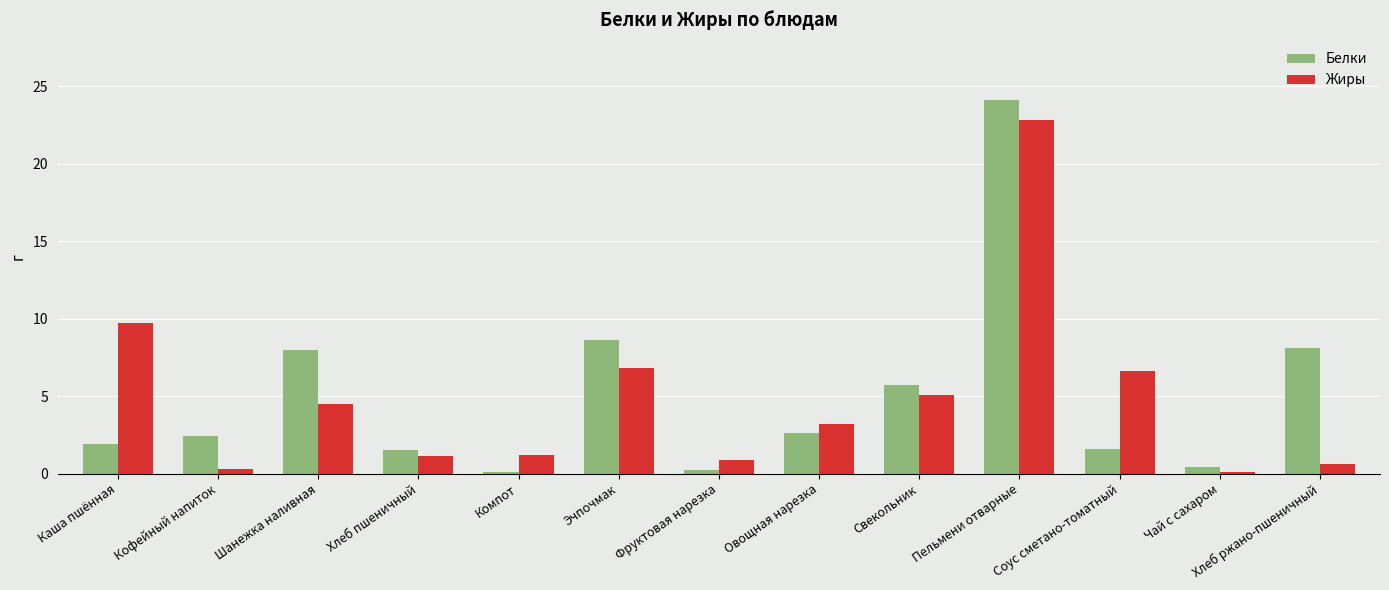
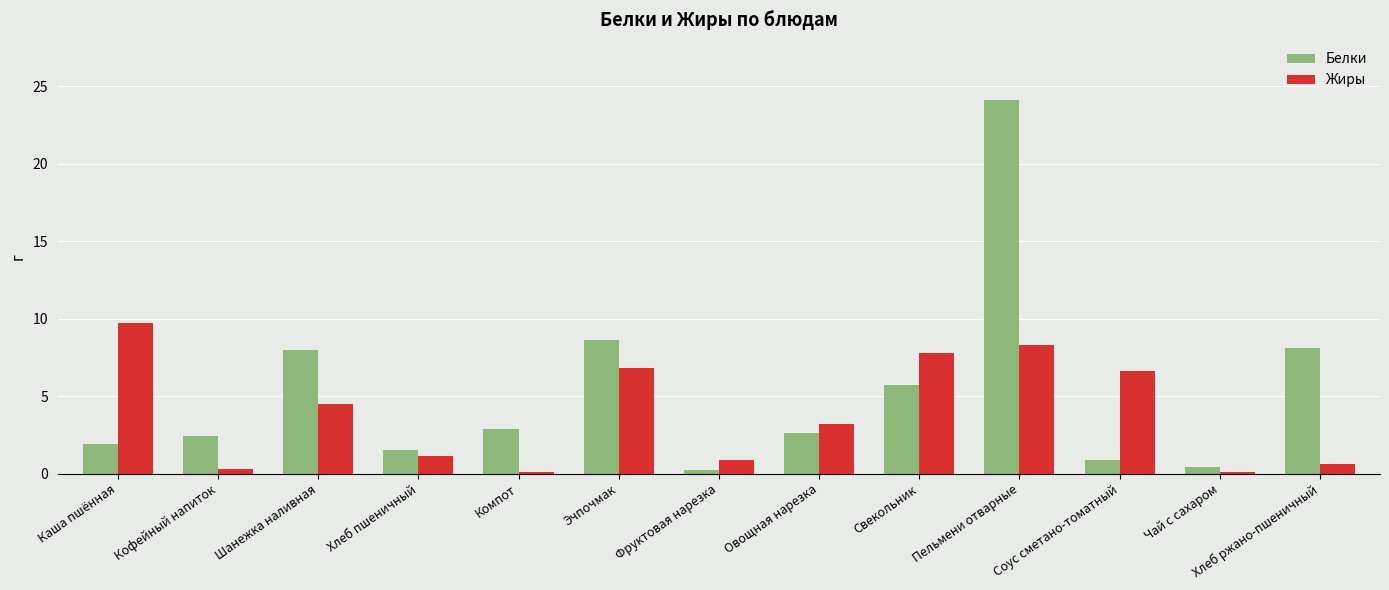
Белки, Компот: 0.1 -> 2.9
Жиры, Компот: 1.2 -> 0.1
Жиры, Свекольник: 5.1 -> 7.8
Жиры, Пельмени отварные: 22.8 -> 8.3
Белки, Соус сметано-томатный: 1.6 -> 0.9
